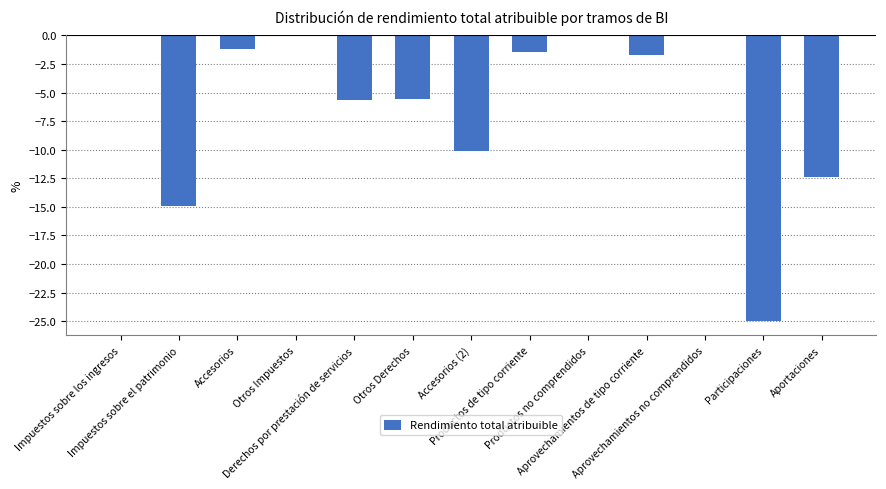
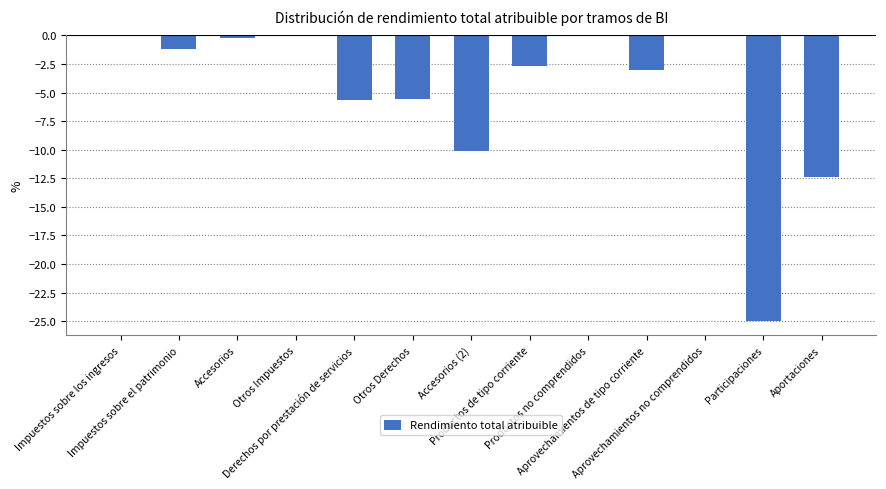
Impuestos sobre el patrimonio: -14.9 -> -1.2
Accesorios: -1.2 -> -0.2
Productos de tipo corriente: -1.4 -> -2.7
Aprovechamientos de tipo corriente: -1.7 -> -3.0
